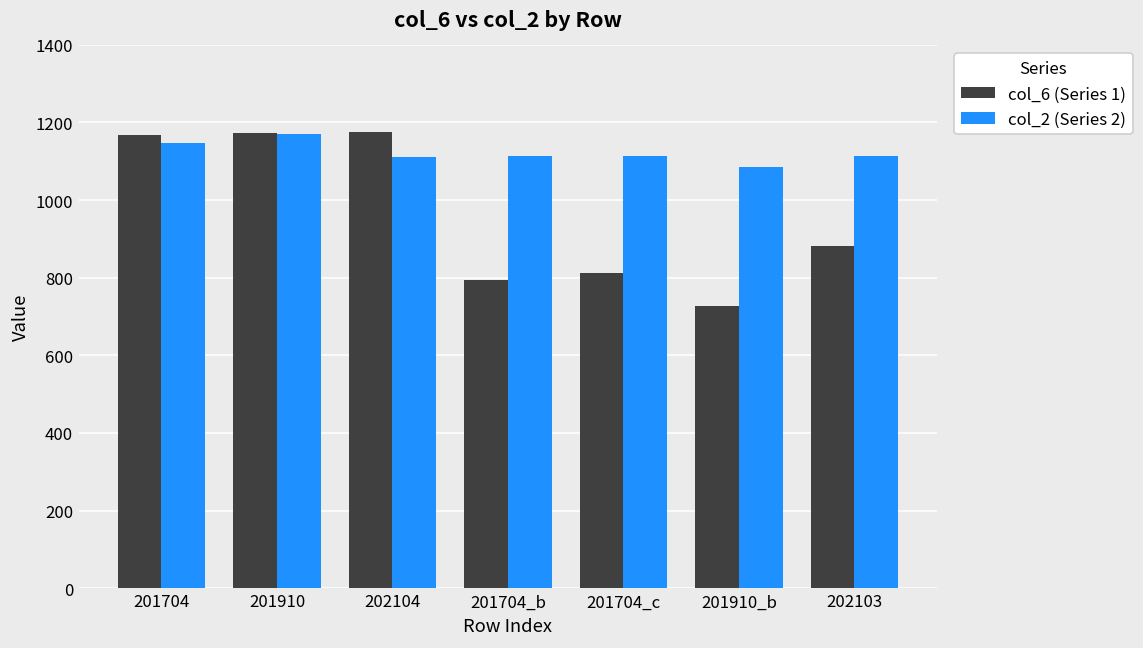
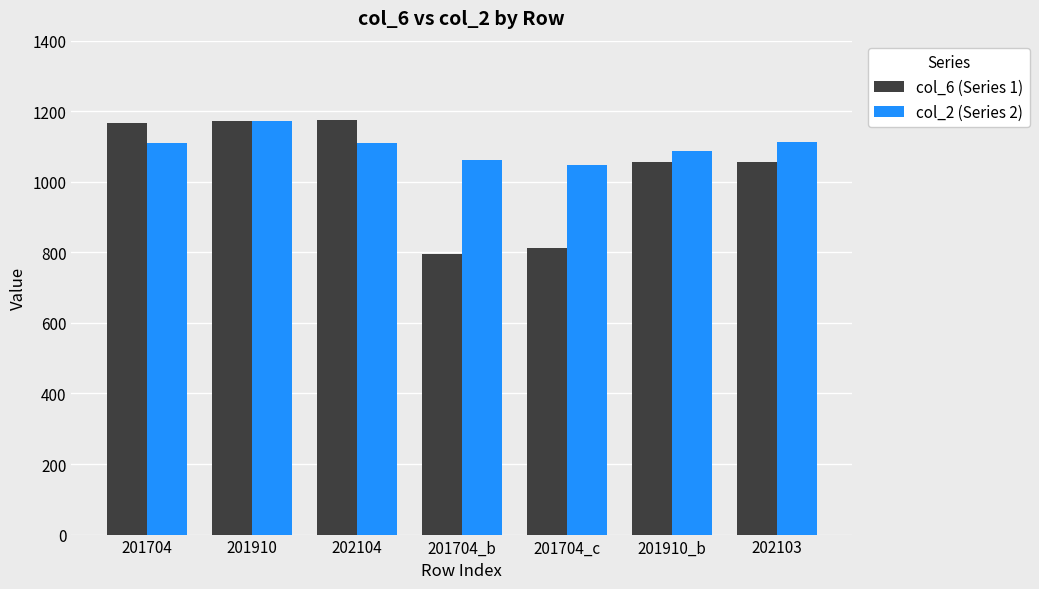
col_2 (Series 2), 201704: 1150 -> 1110
col_2 (Series 2), 201704_b: 1110 -> 1060
col_2 (Series 2), 201704_c: 1110 -> 1050
col_6 (Series 1), 201910_b: 730 -> 1060
col_6 (Series 1), 202103: 880 -> 1060
